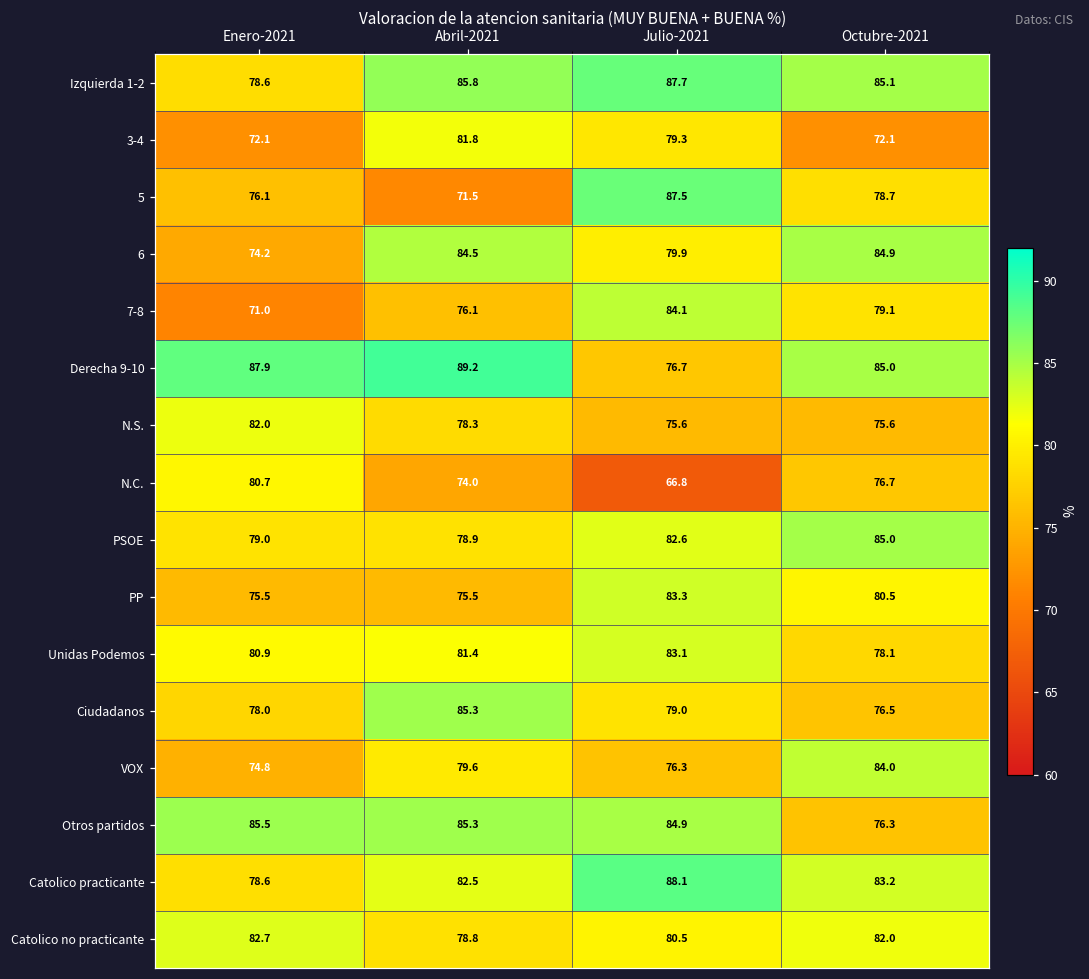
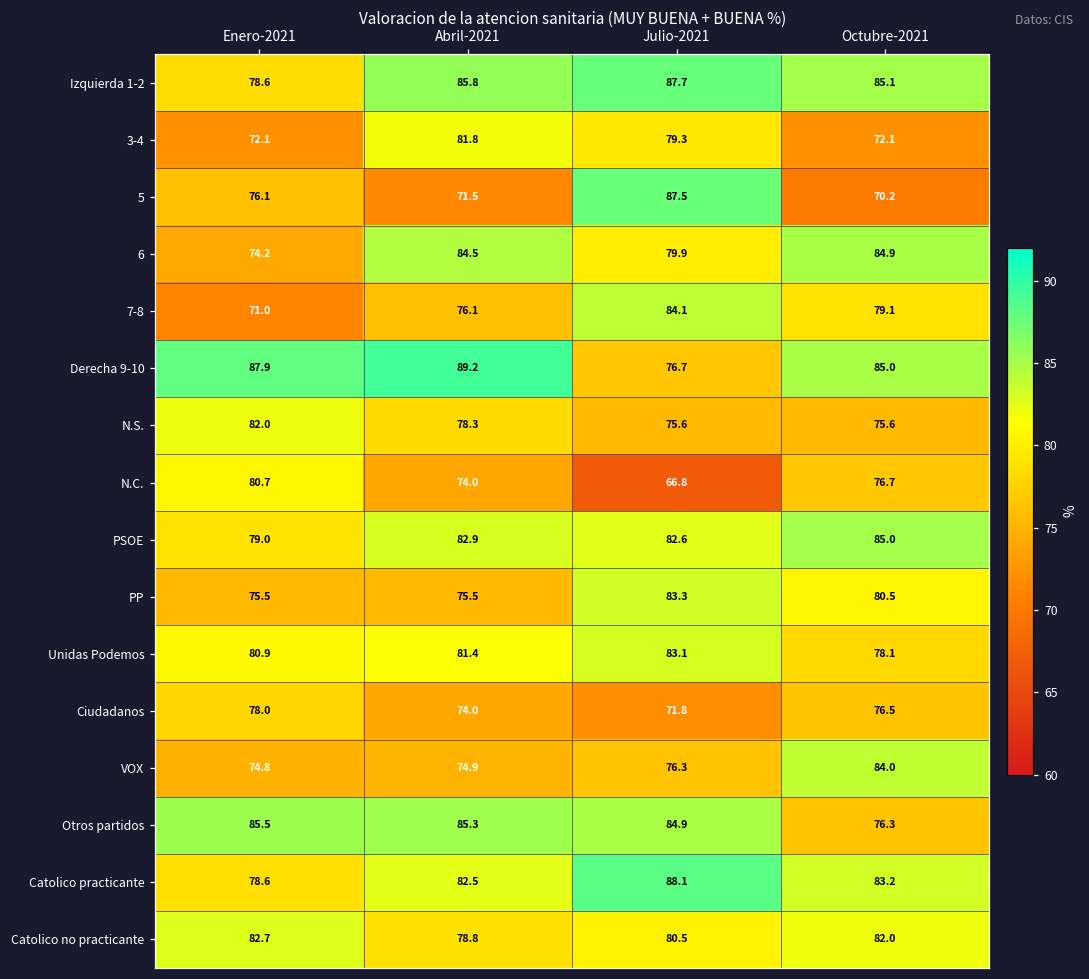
5, Octubre-2021: 78.7 -> 70.2
PSOE, Abril-2021: 78.9 -> 82.9
Ciudadanos, Abril-2021: 85.3 -> 74.0
Ciudadanos, Julio-2021: 79.0 -> 71.8
VOX, Abril-2021: 79.6 -> 74.9
